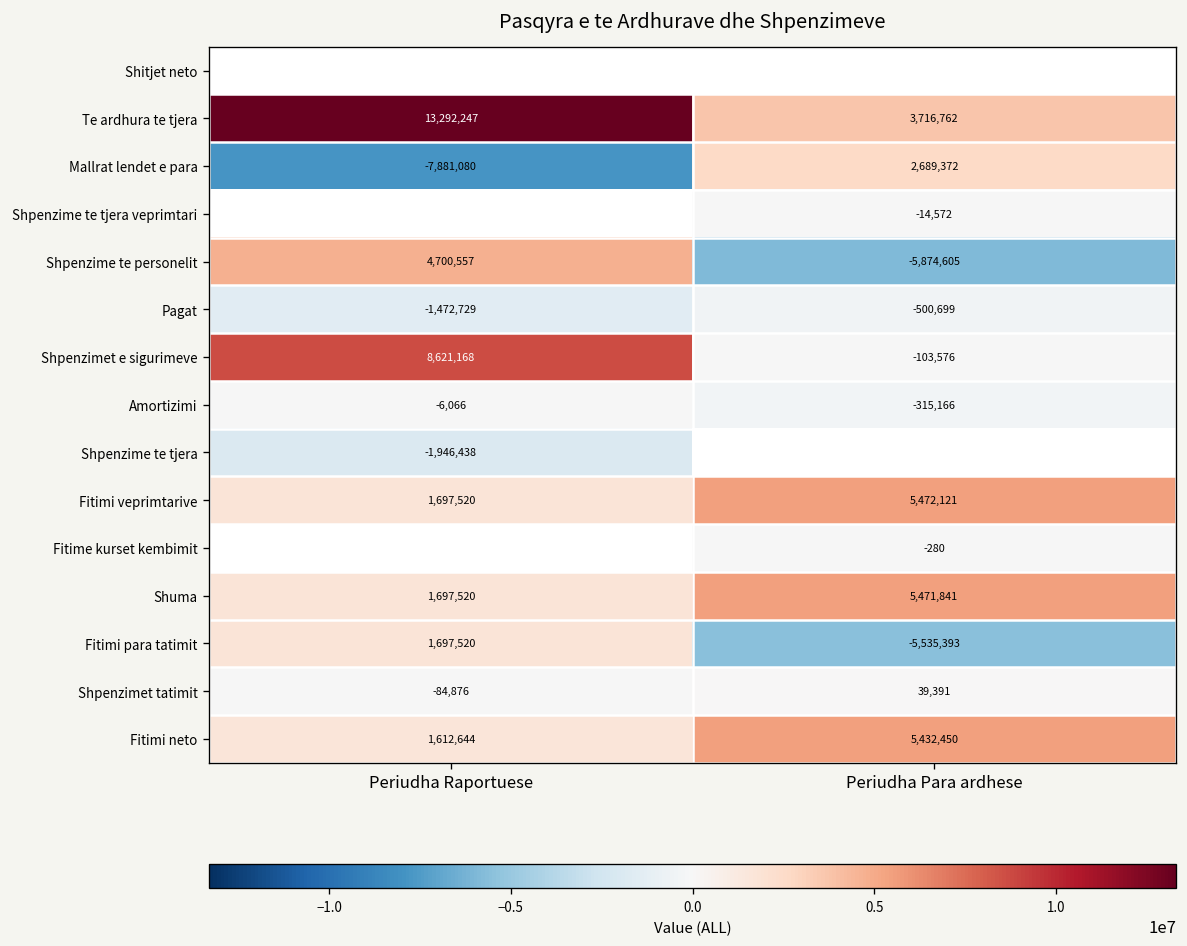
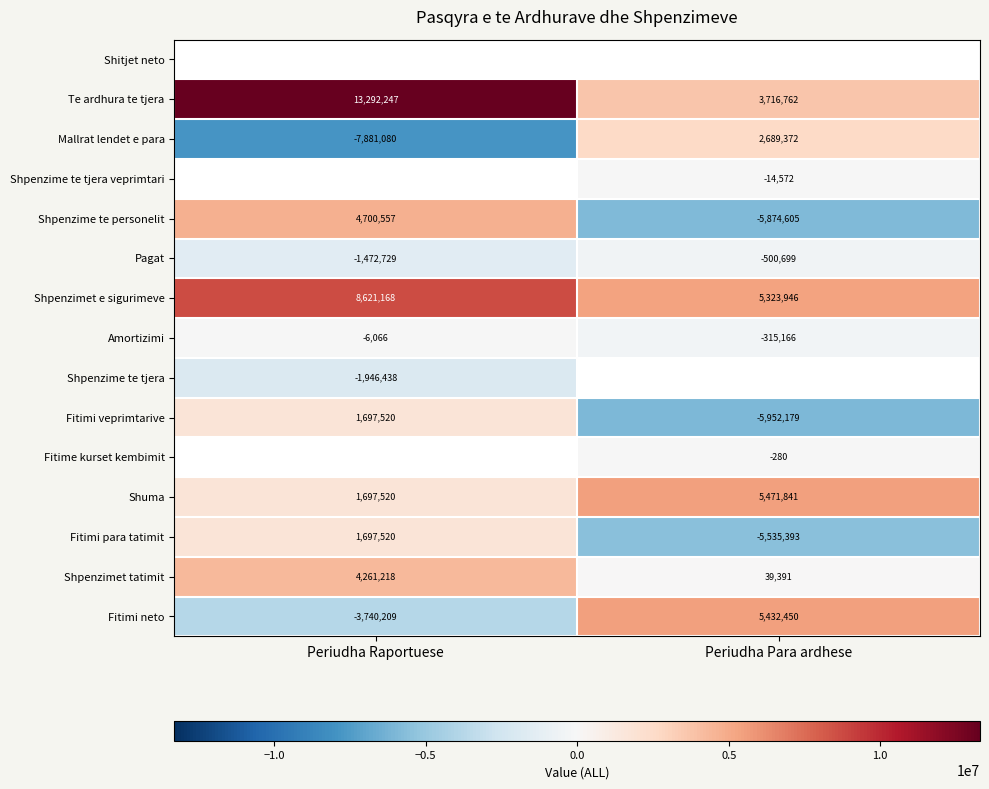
Shpenzimet e sigurimeve, Periudha Para ardhese: -103,576 -> 5,323,946
Fitimi veprimtarive, Periudha Para ardhese: 5,472,121 -> -5,952,179
Shpenzimet tatimit, Periudha Raportuese: -84,876 -> 4,261,218
Fitimi neto, Periudha Raportuese: 1,612,644 -> -3,740,209
